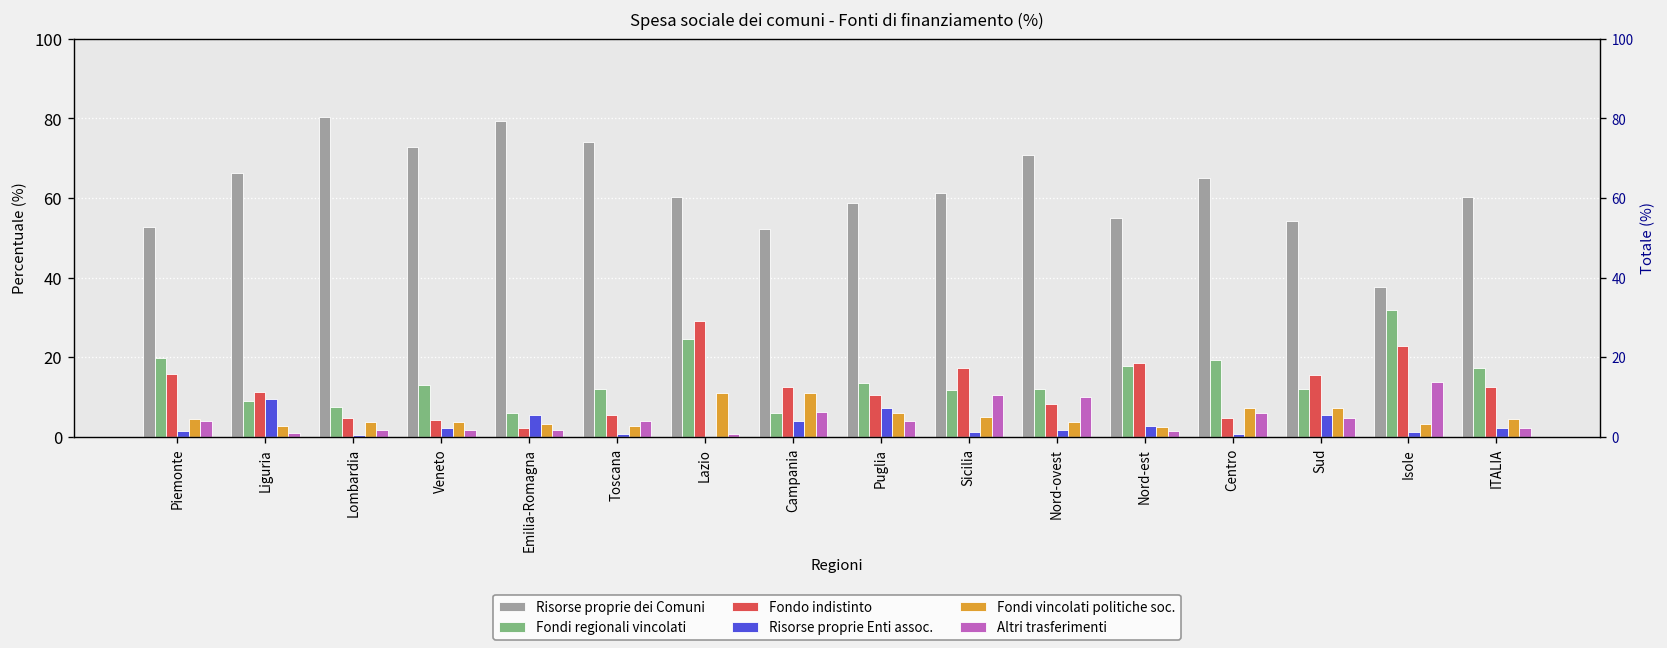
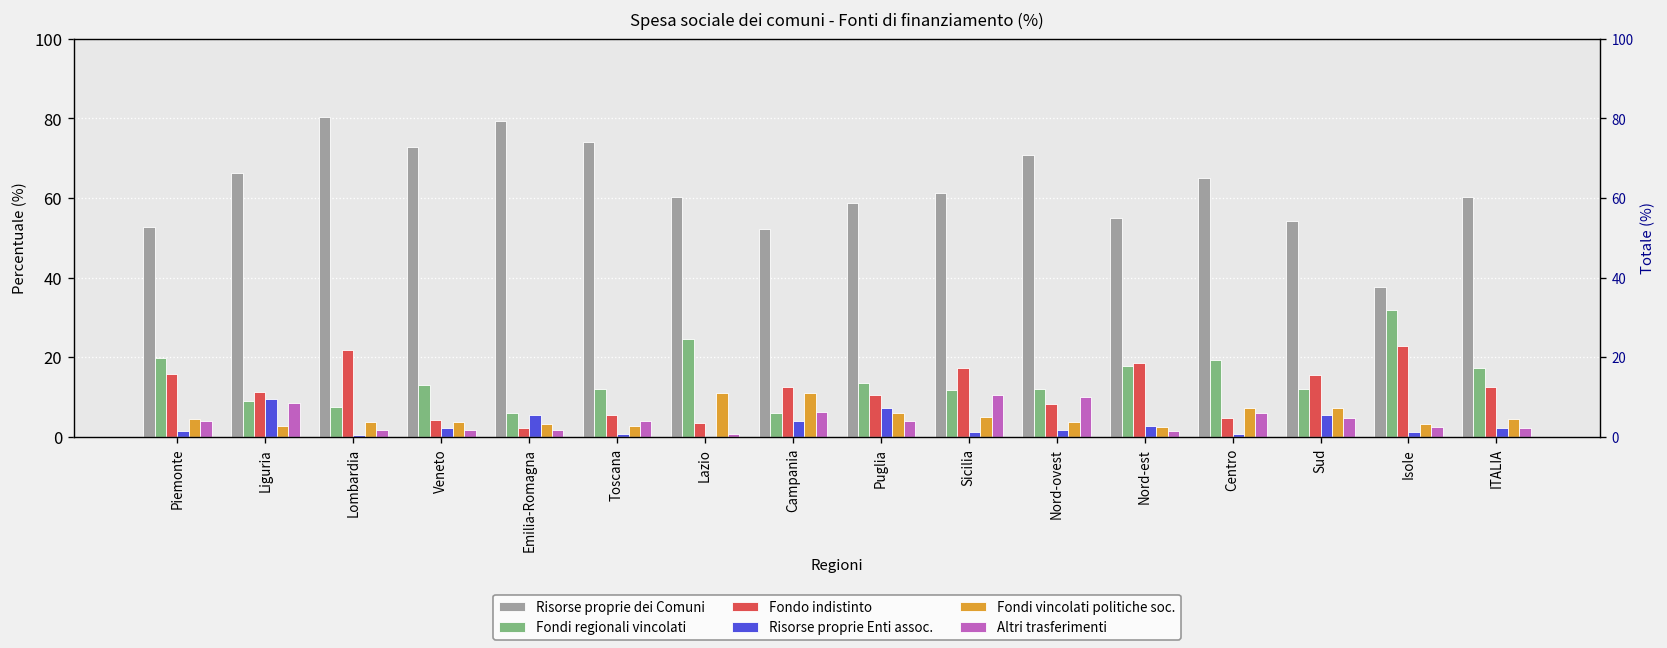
Altri trasferimenti, Liguria: 1 -> 8
Fondo indistinto, Lombardia: 5 -> 22
Fondo indistinto, Lazio: 29 -> 3
Altri trasferimenti, Isole: 14 -> 3
